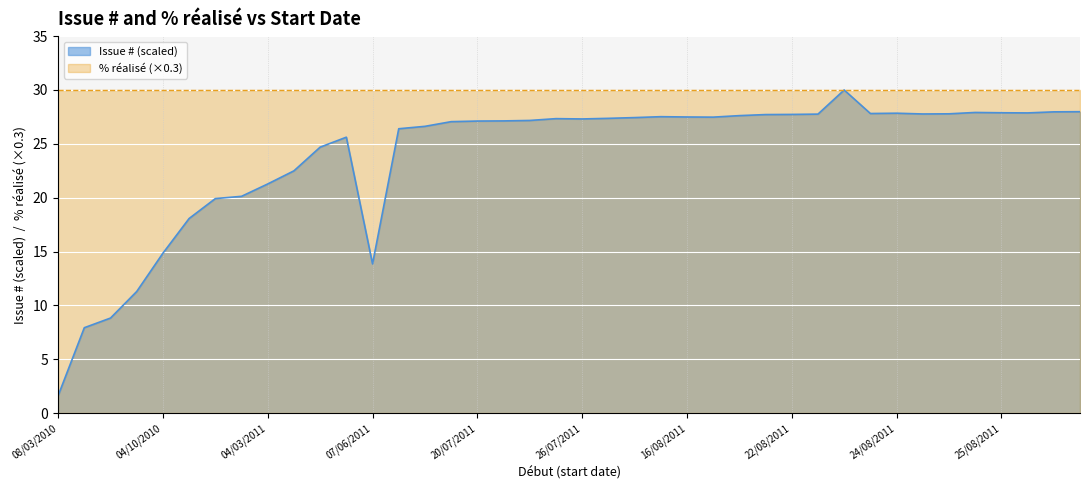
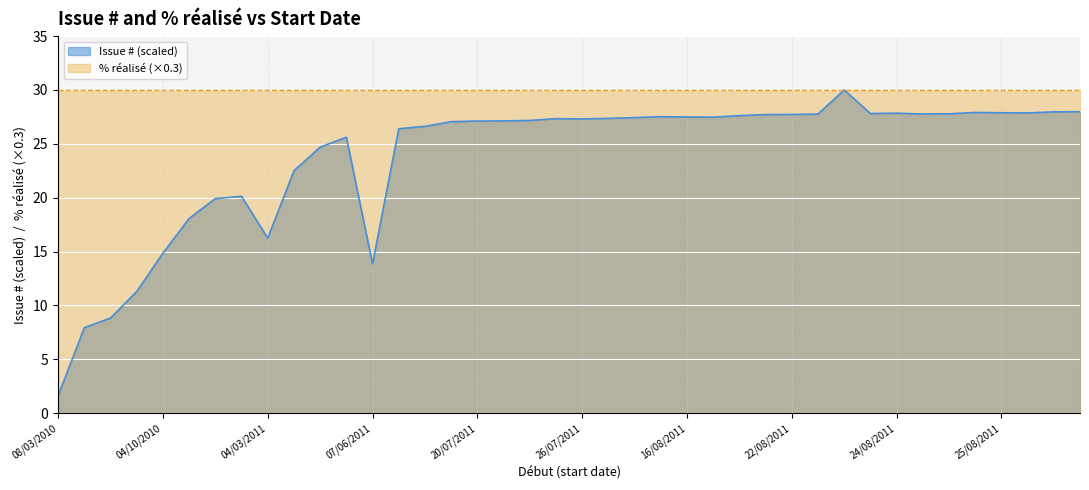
Issue # (scaled), 04/03/2011: 21.3 -> 16.3
